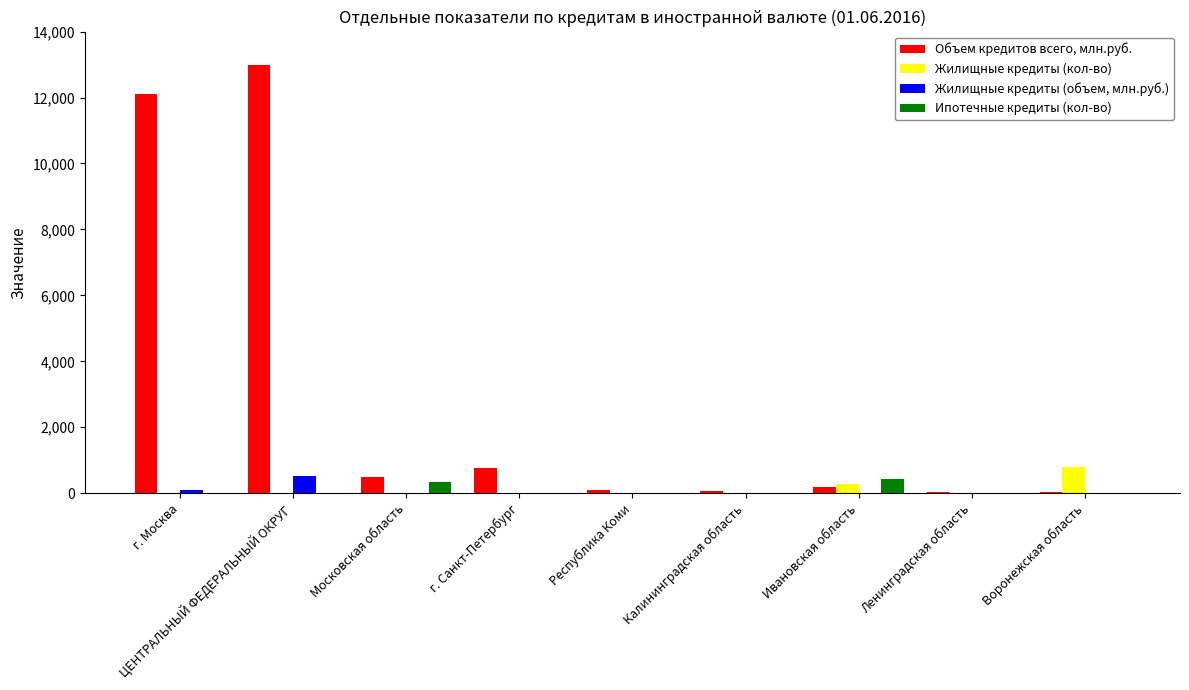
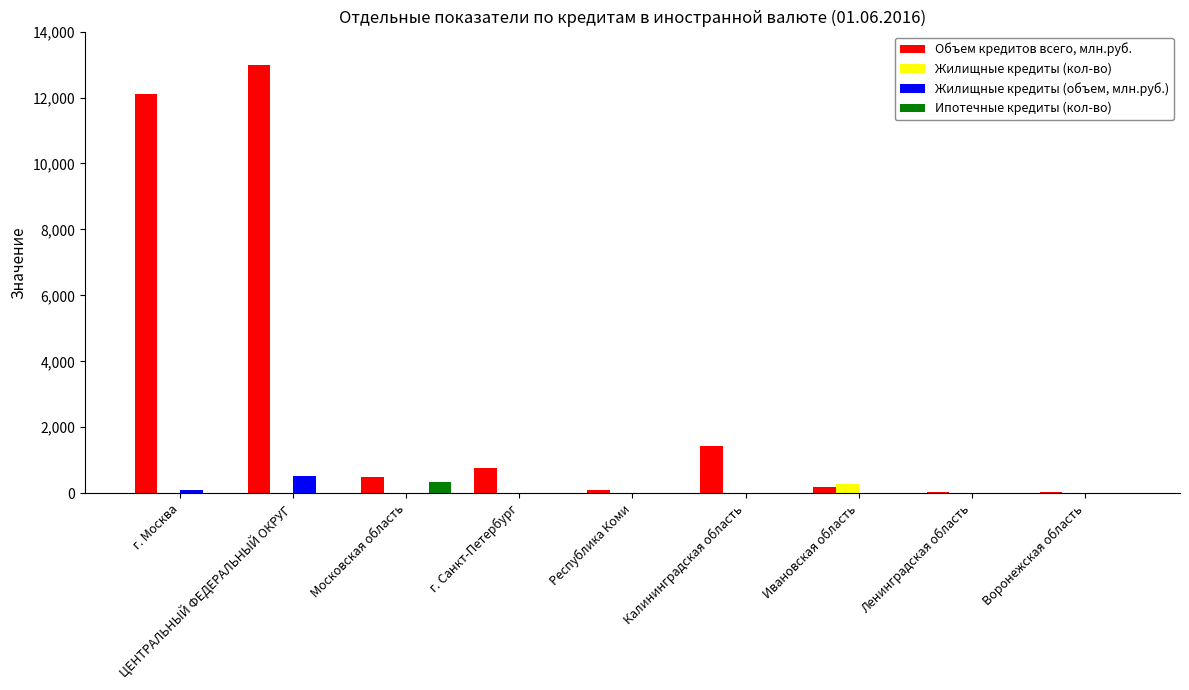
Объем кредитов всего, млн.руб., Калининградская область: 100 -> 1,400
Ипотечные кредиты (кол-во), Ивановская область: 400 -> 0
Жилищные кредиты (кол-во), Воронежская область: 800 -> 0
